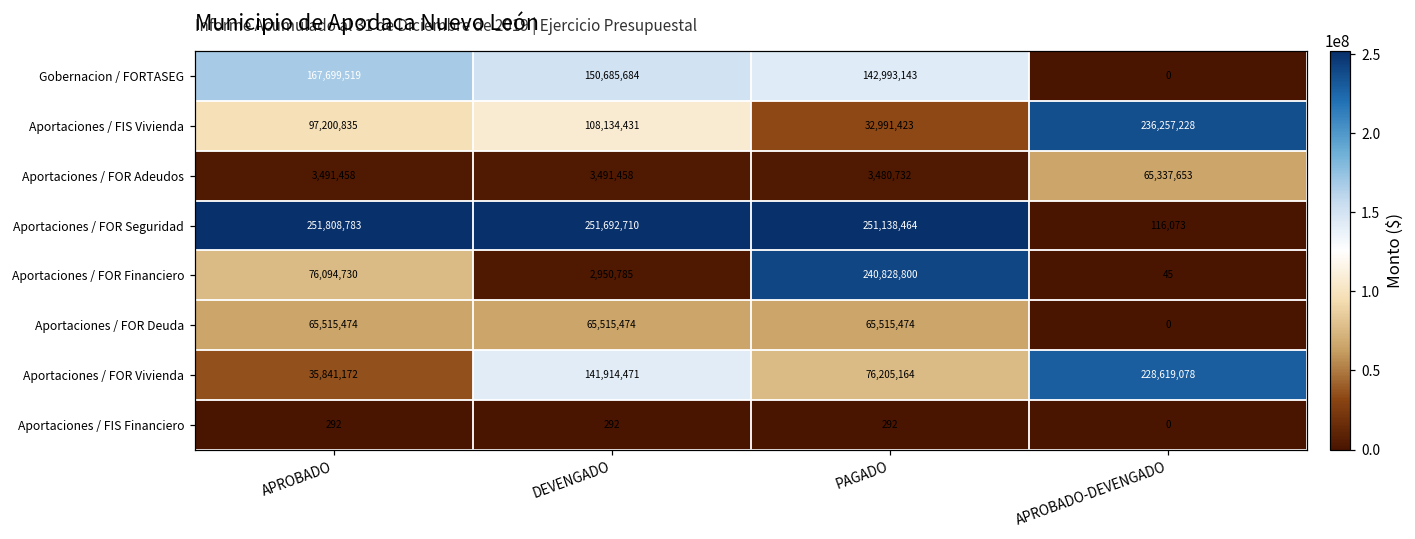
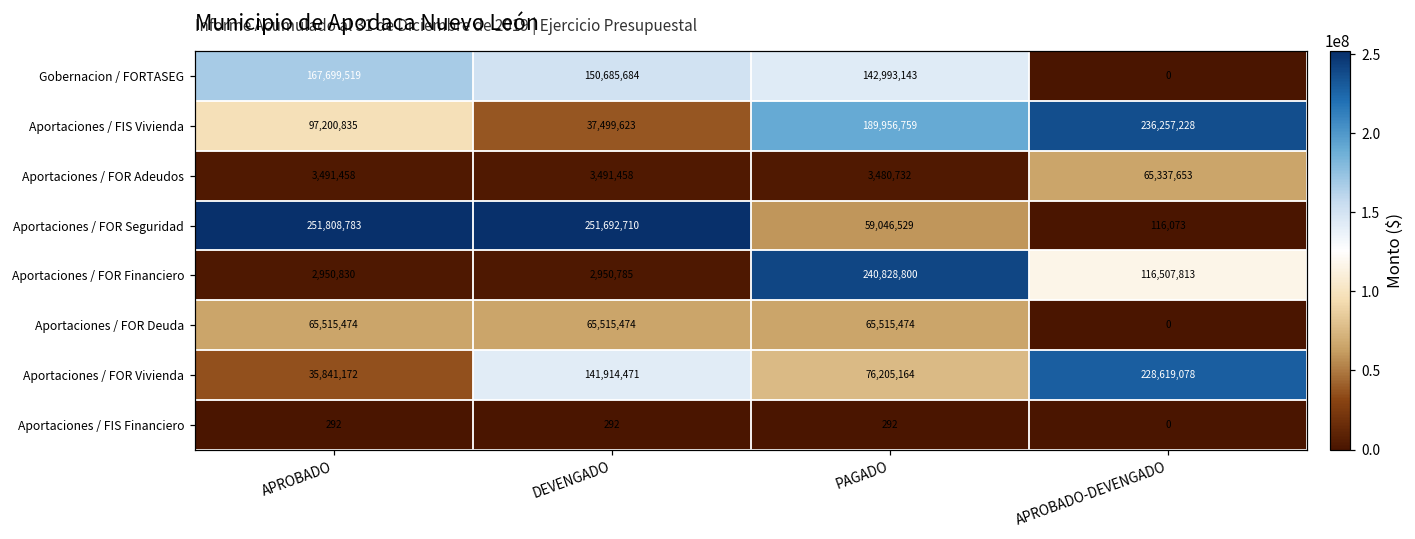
Aportaciones / FIS Vivienda, DEVENGADO: 108,134,431 -> 37,499,623
Aportaciones / FIS Vivienda, PAGADO: 32,991,423 -> 189,956,759
Aportaciones / FOR Seguridad, PAGADO: 251,138,464 -> 59,046,529
Aportaciones / FOR Financiero, APROBADO: 76,094,730 -> 2,950,830
Aportaciones / FOR Financiero, APROBADO-DEVENGADO: 45 -> 116,507,813
